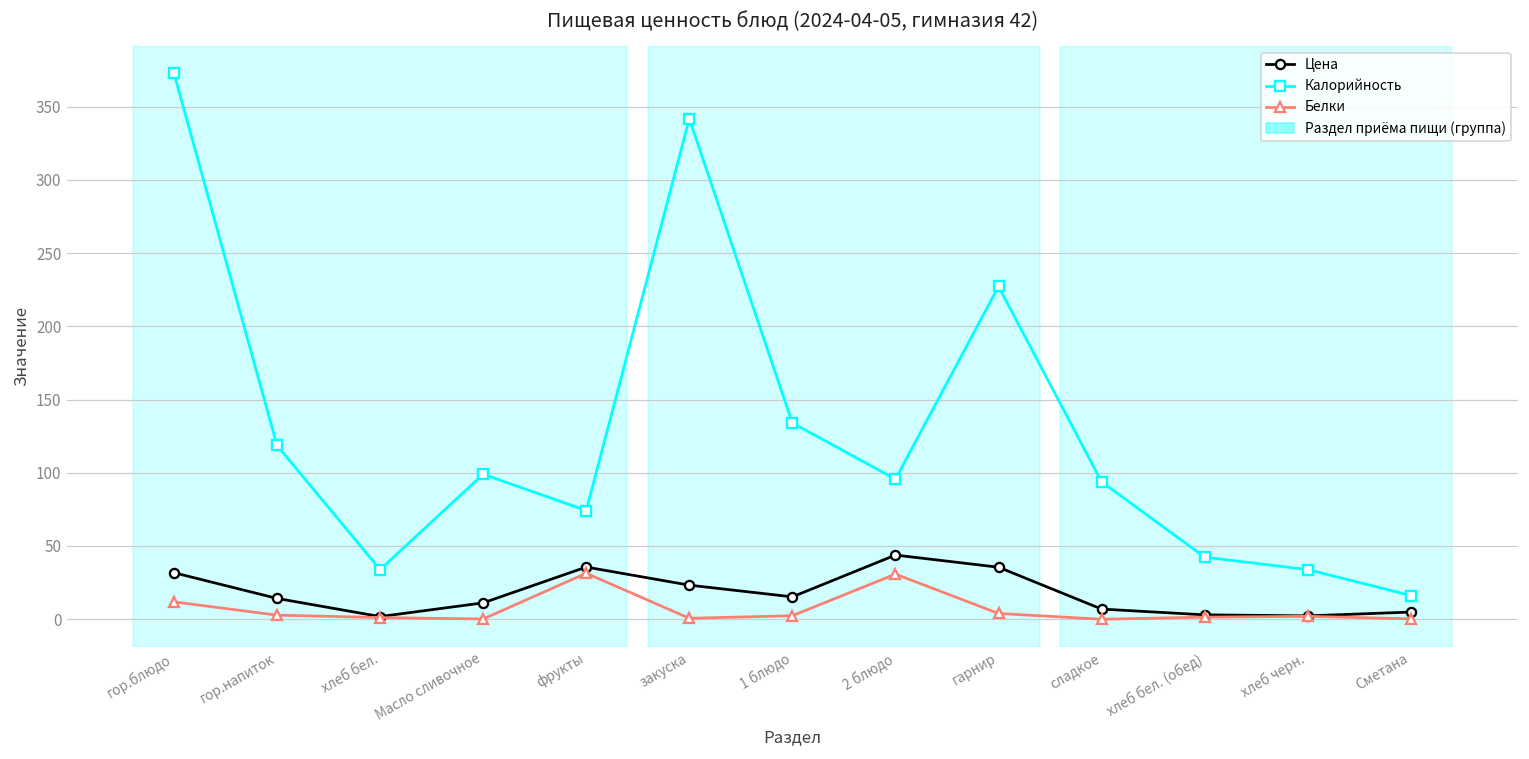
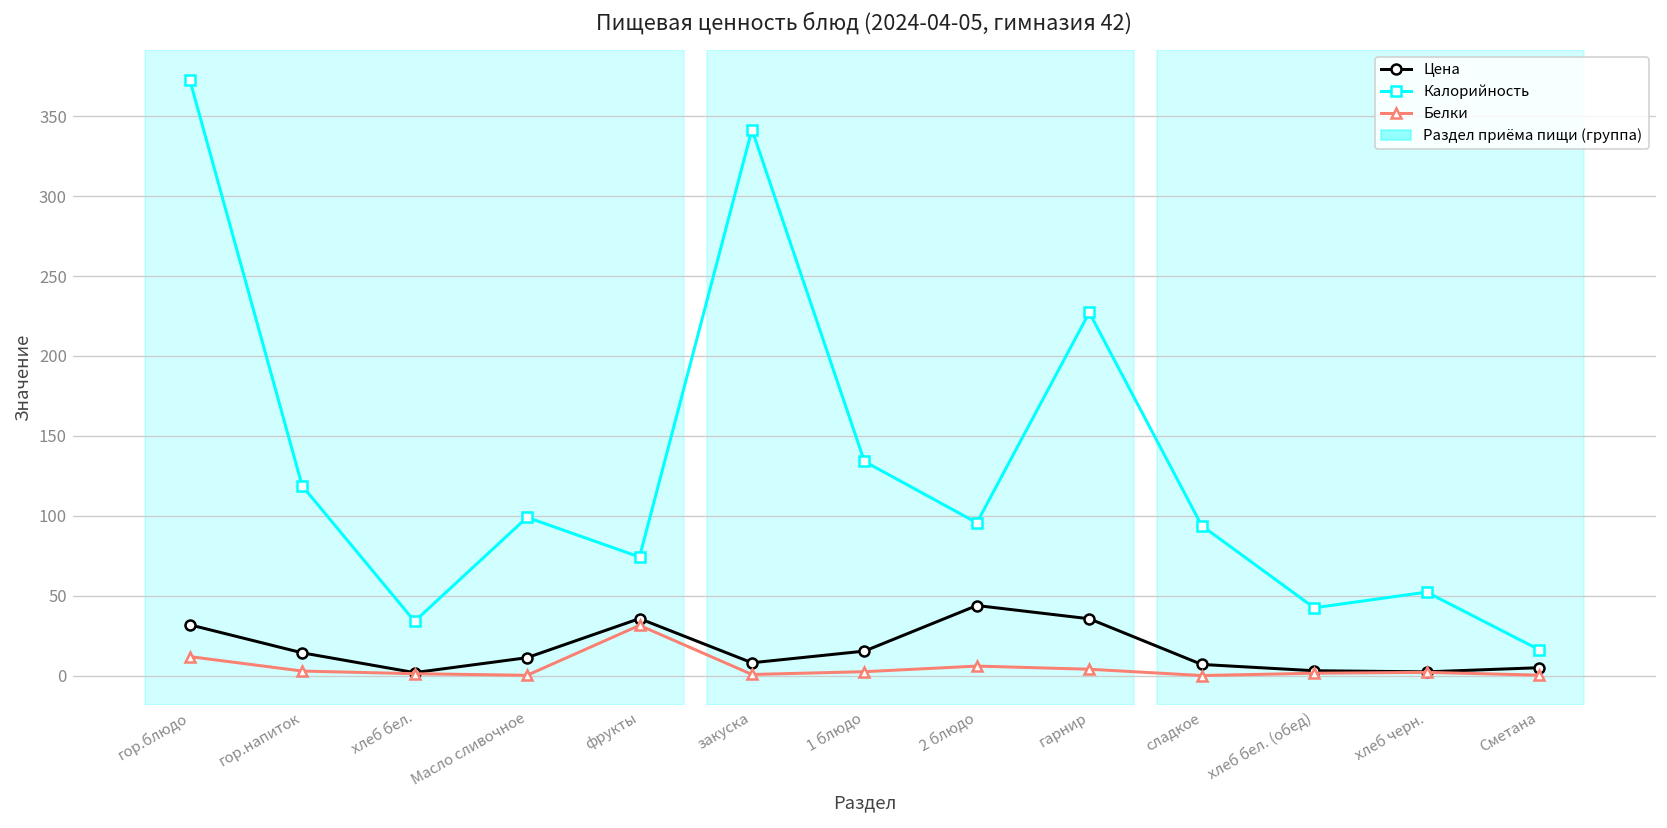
Цена, закуска: 23 -> 8
Белки, 2 блюдо: 31 -> 6
Калорийность, хлеб черн.: 34 -> 52
